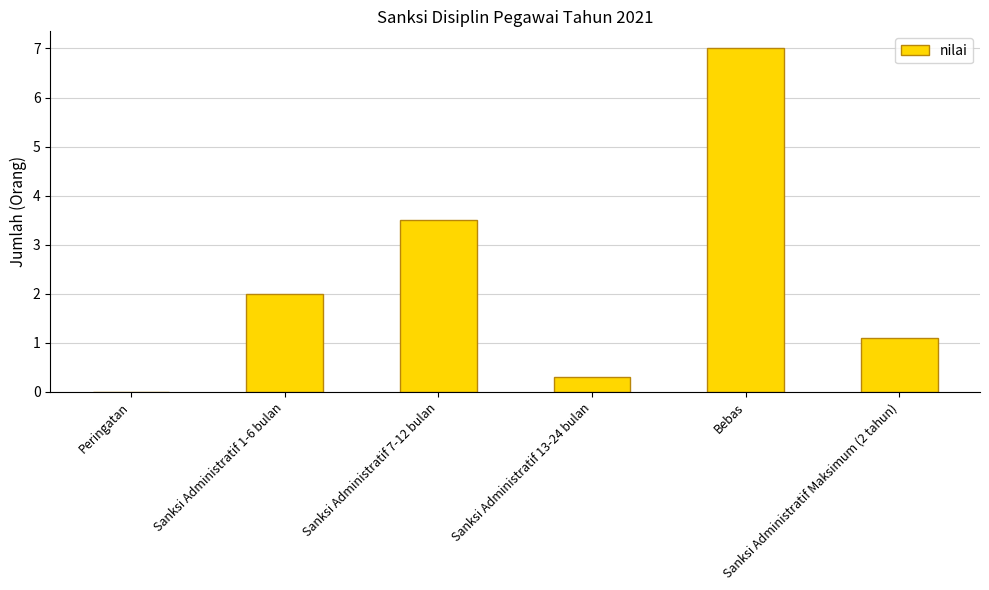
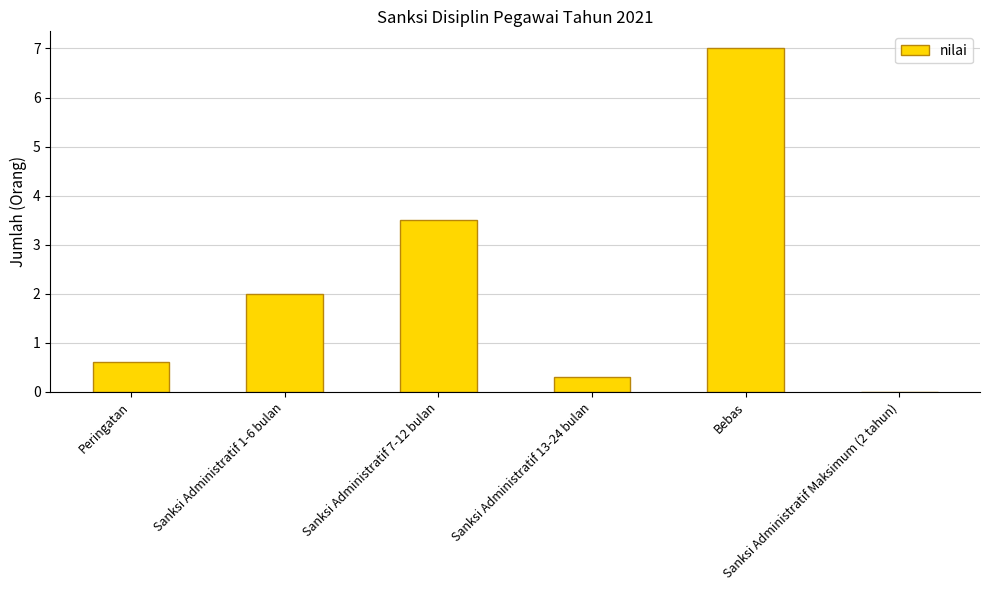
Peringatan: 0.0 -> 0.6
Sanksi Administratif Maksimum (2 tahun): 1.1 -> 0.0
